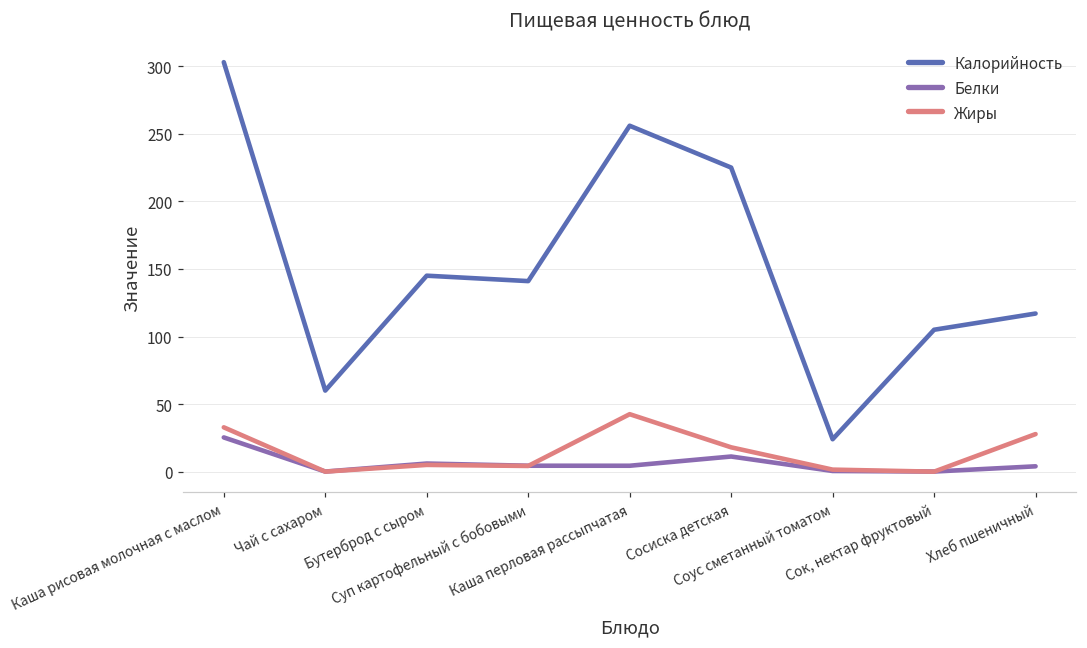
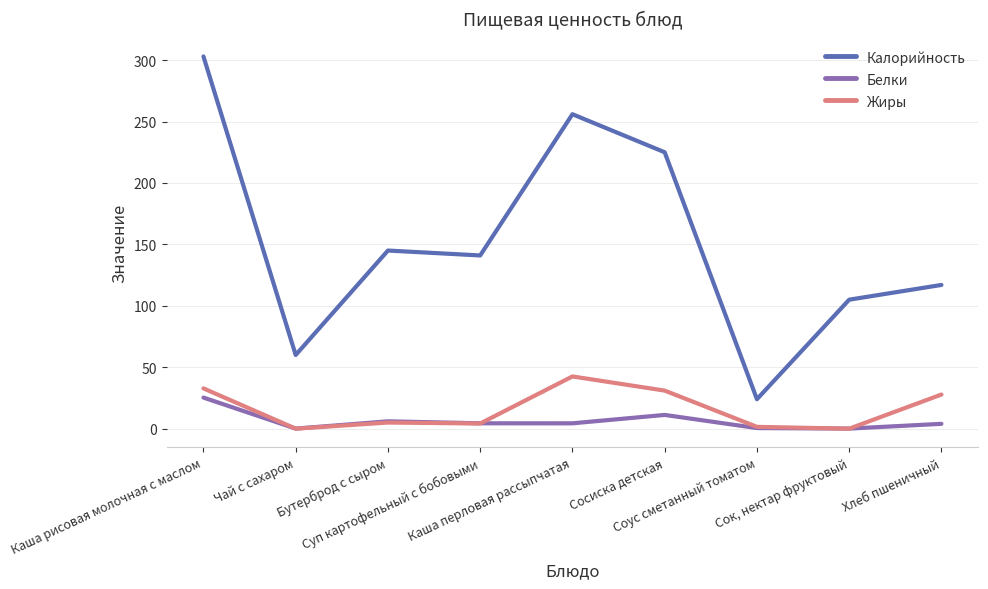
Жиры, Сосиска детская: 18 -> 31
